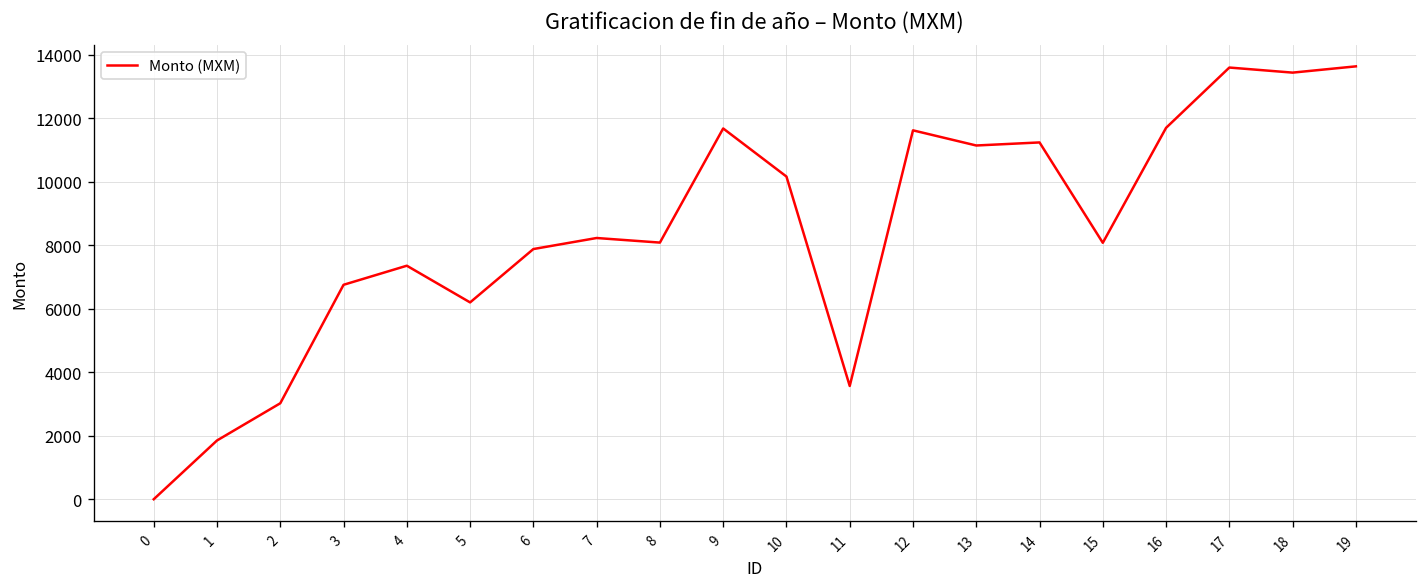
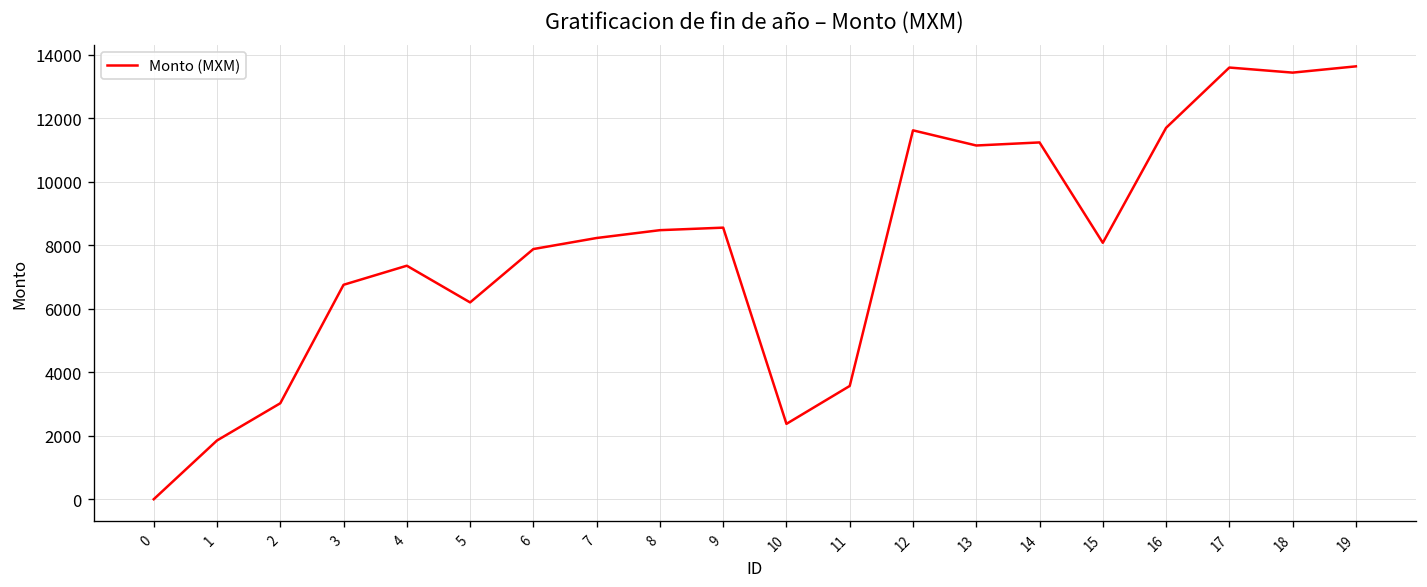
8: 8100 -> 8500
9: 11700 -> 8600
10: 10200 -> 2400
